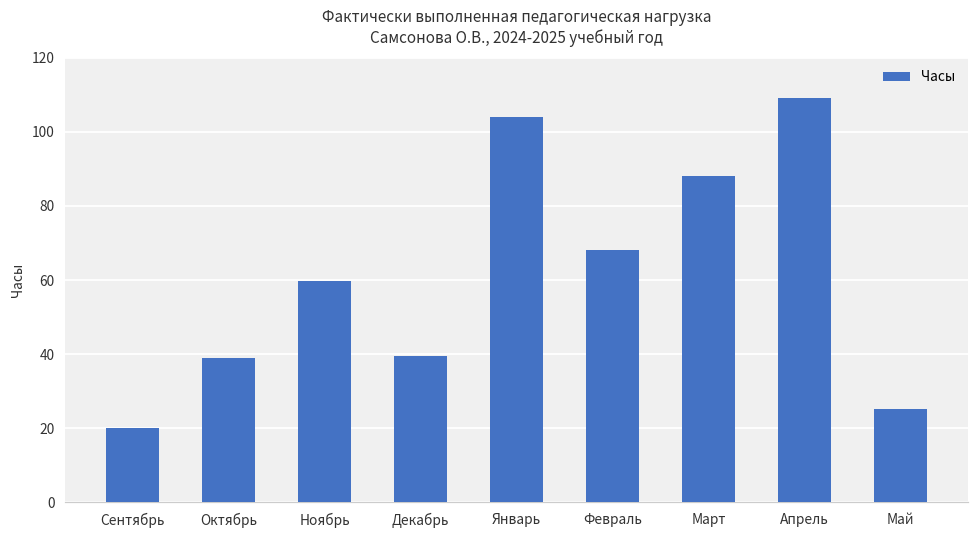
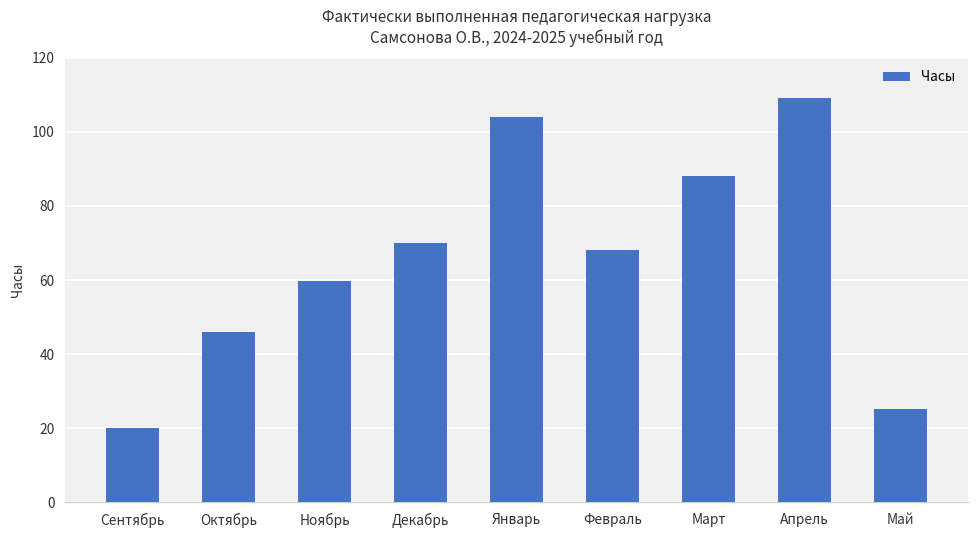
Октябрь: 39 -> 46
Декабрь: 39 -> 70
